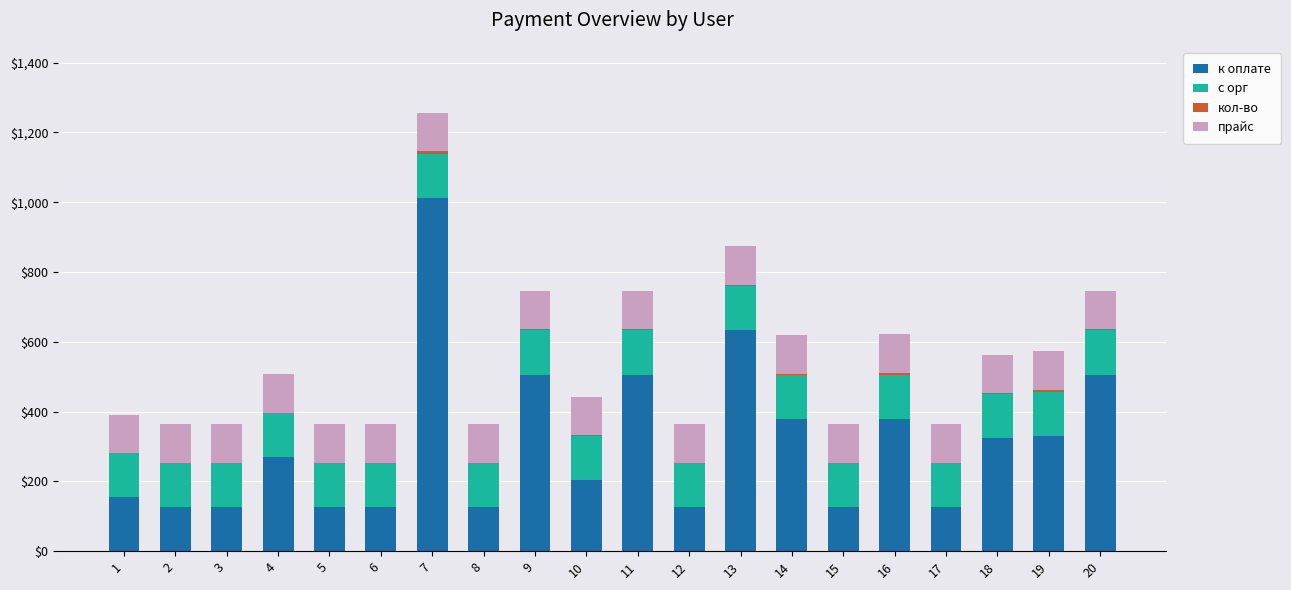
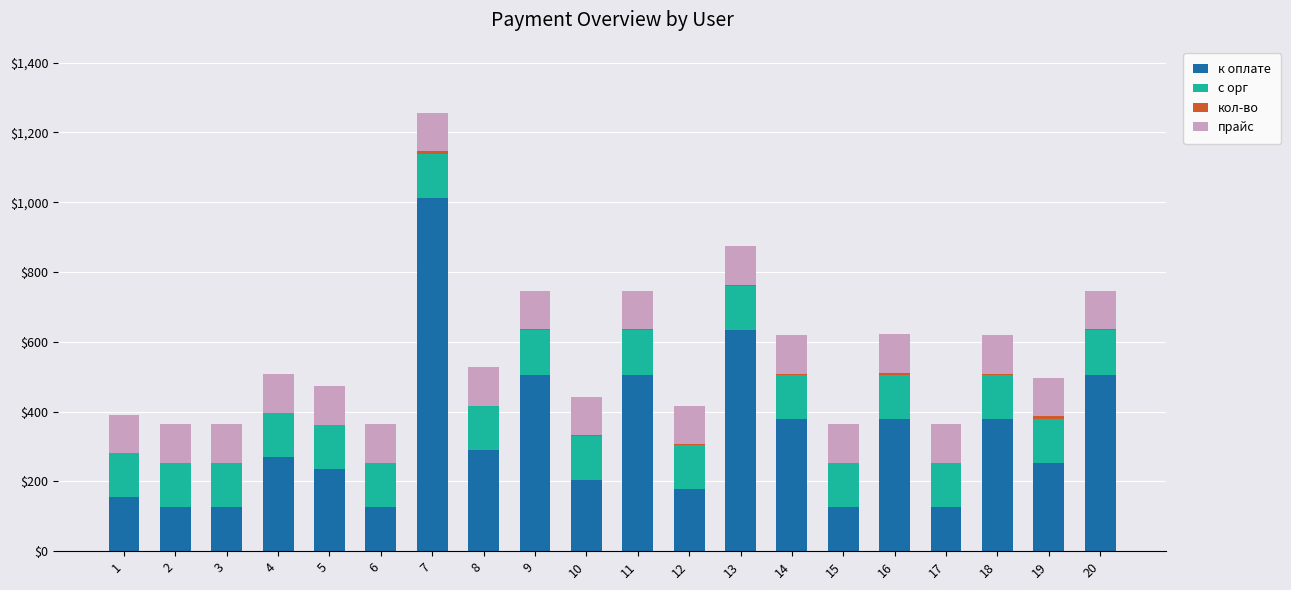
к оплате, 5: $130 -> $240
к оплате, 8: $130 -> $290
к оплате, 12: $130 -> $180
к оплате, 18: $320 -> $380
к оплате, 19: $330 -> $250
